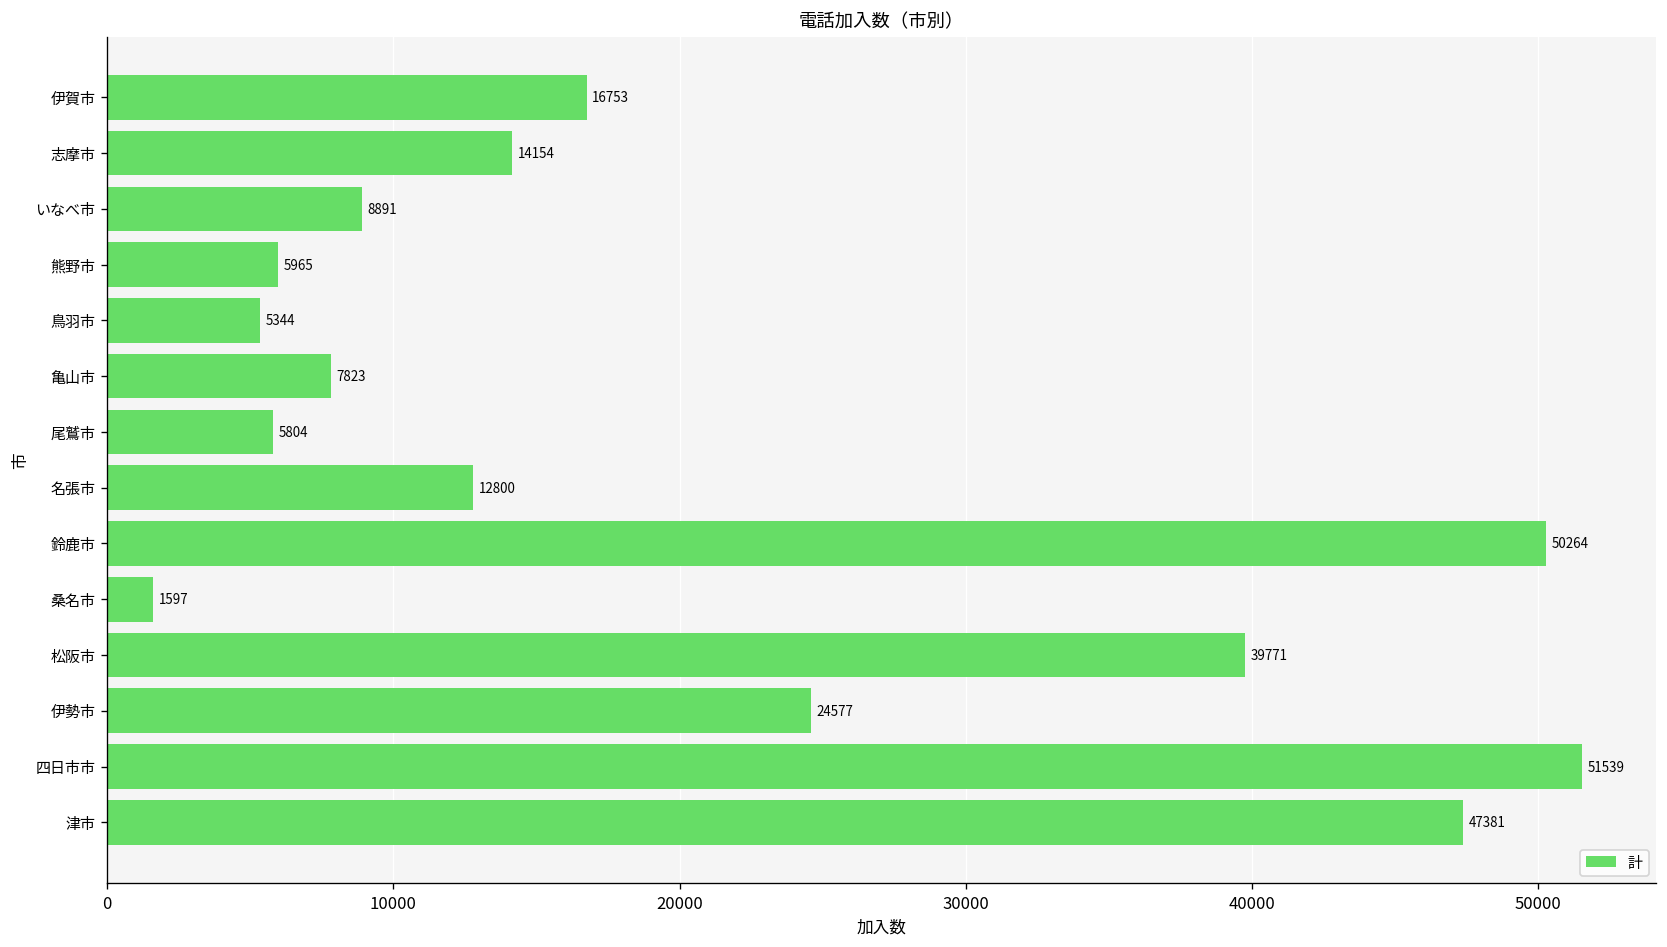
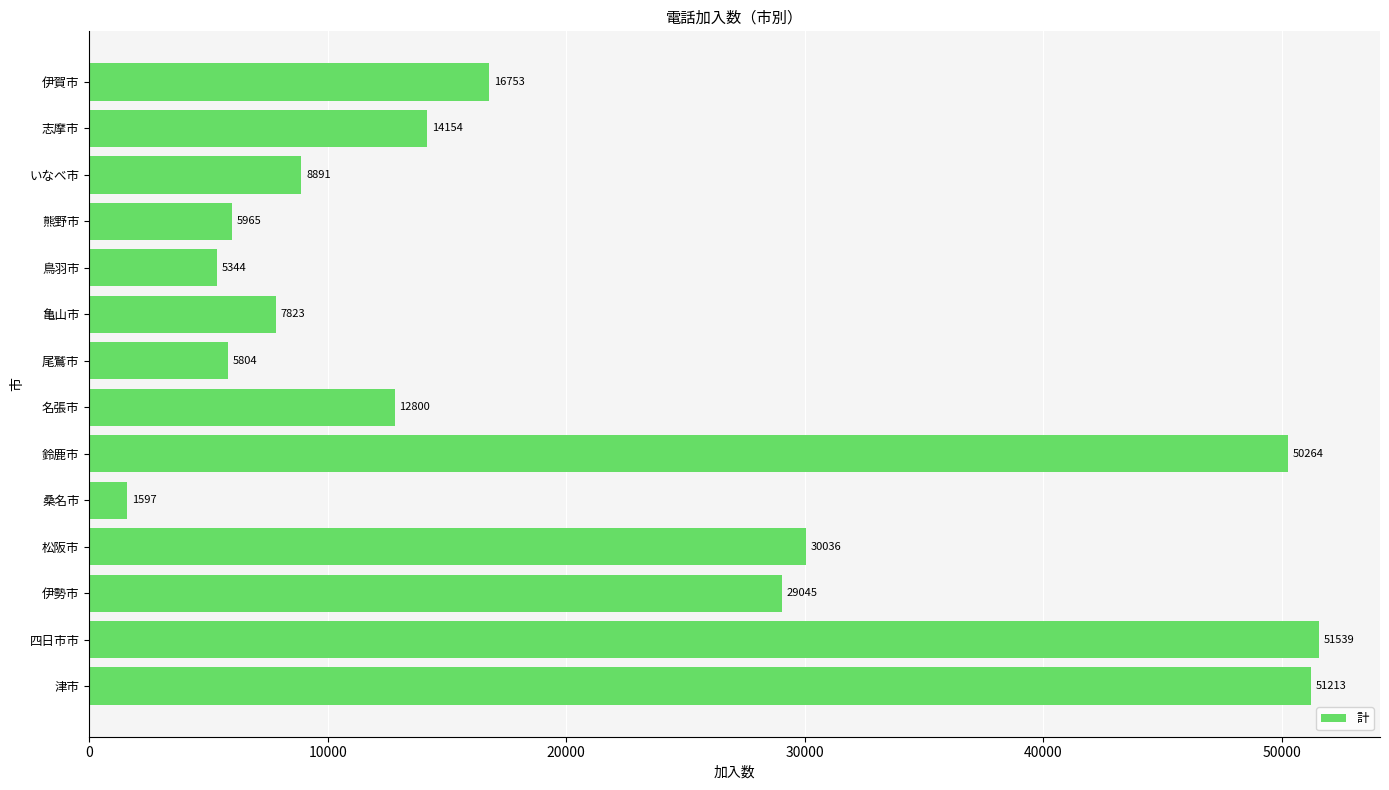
松阪市: 39771 -> 30036
伊勢市: 24577 -> 29045
津市: 47381 -> 51213
